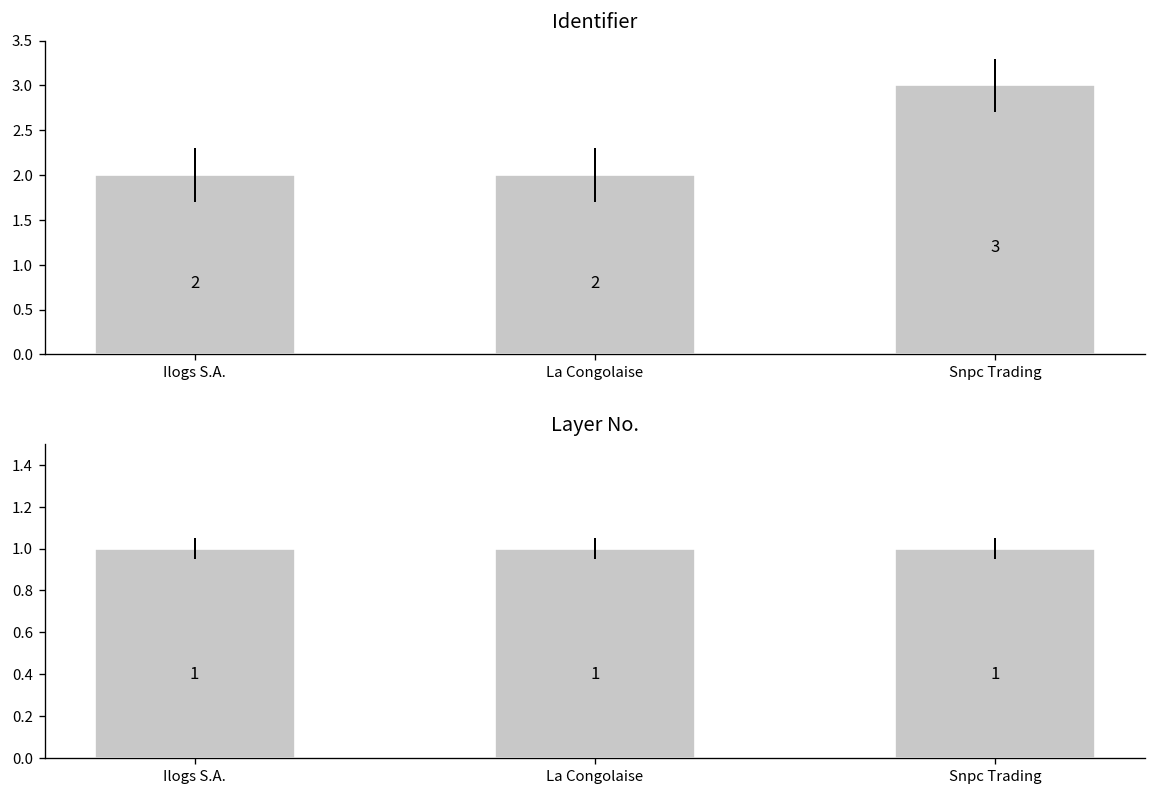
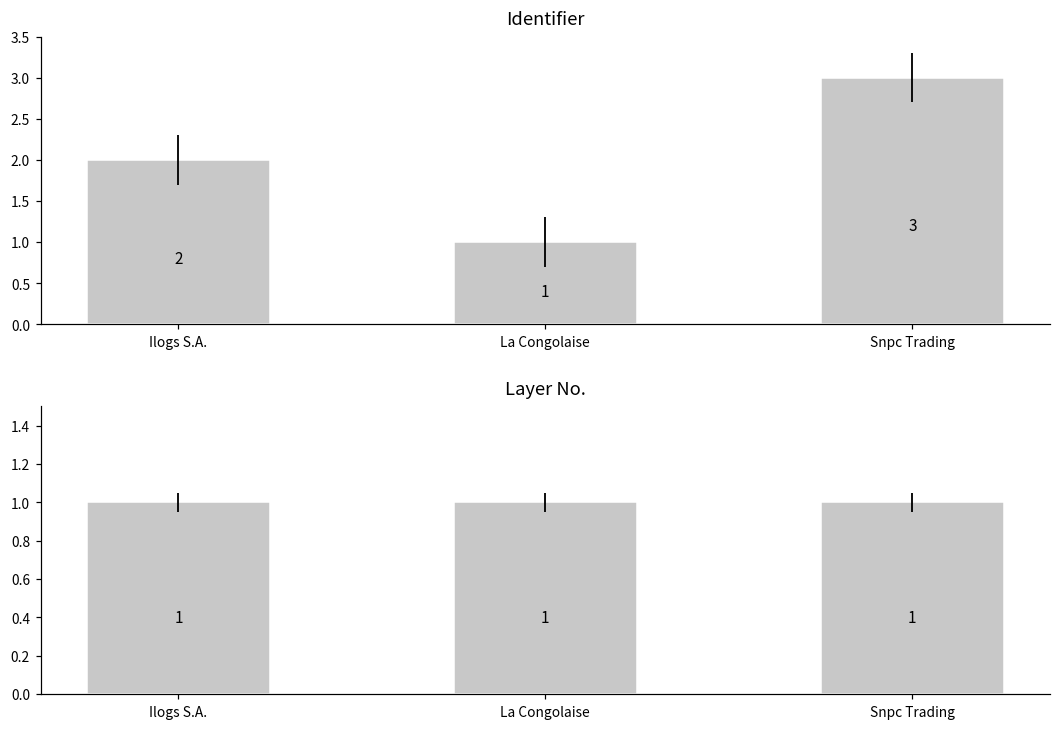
Identifier, La Congolaise: 2 -> 1
